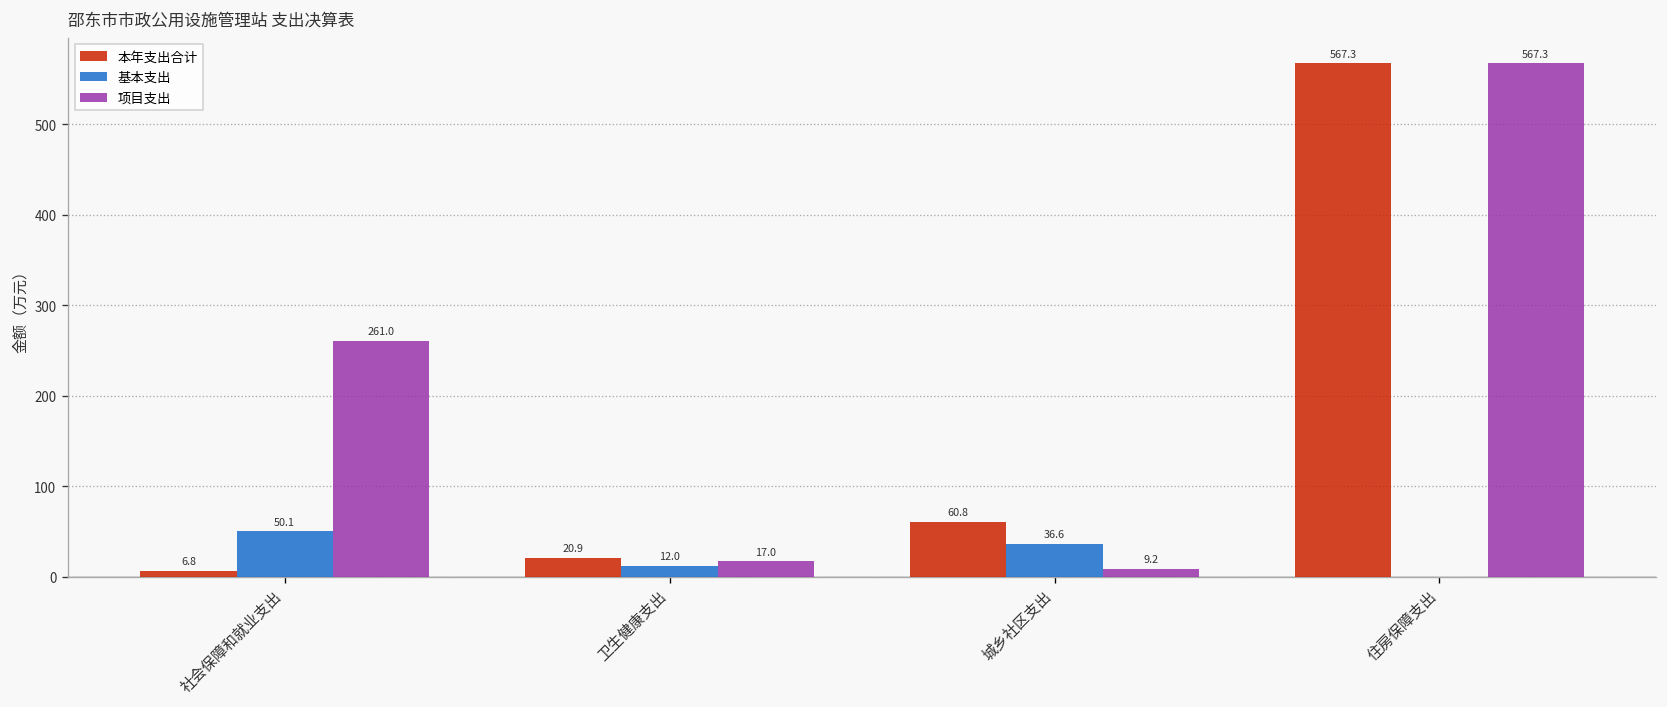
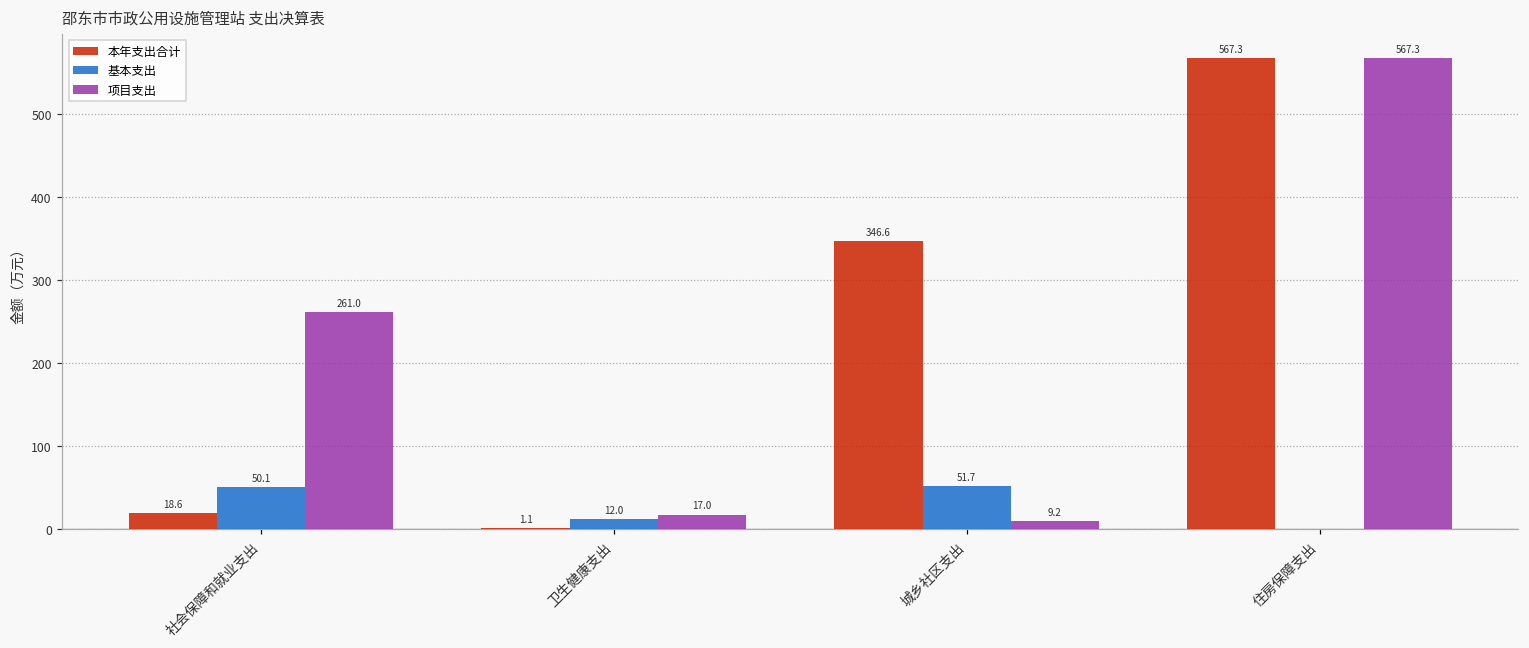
本年支出合计, 社会保障和就业支出: 6.8 -> 18.6
本年支出合计, 卫生健康支出: 20.9 -> 1.1
本年支出合计, 城乡社区支出: 60.8 -> 346.6
基本支出, 城乡社区支出: 36.6 -> 51.7
